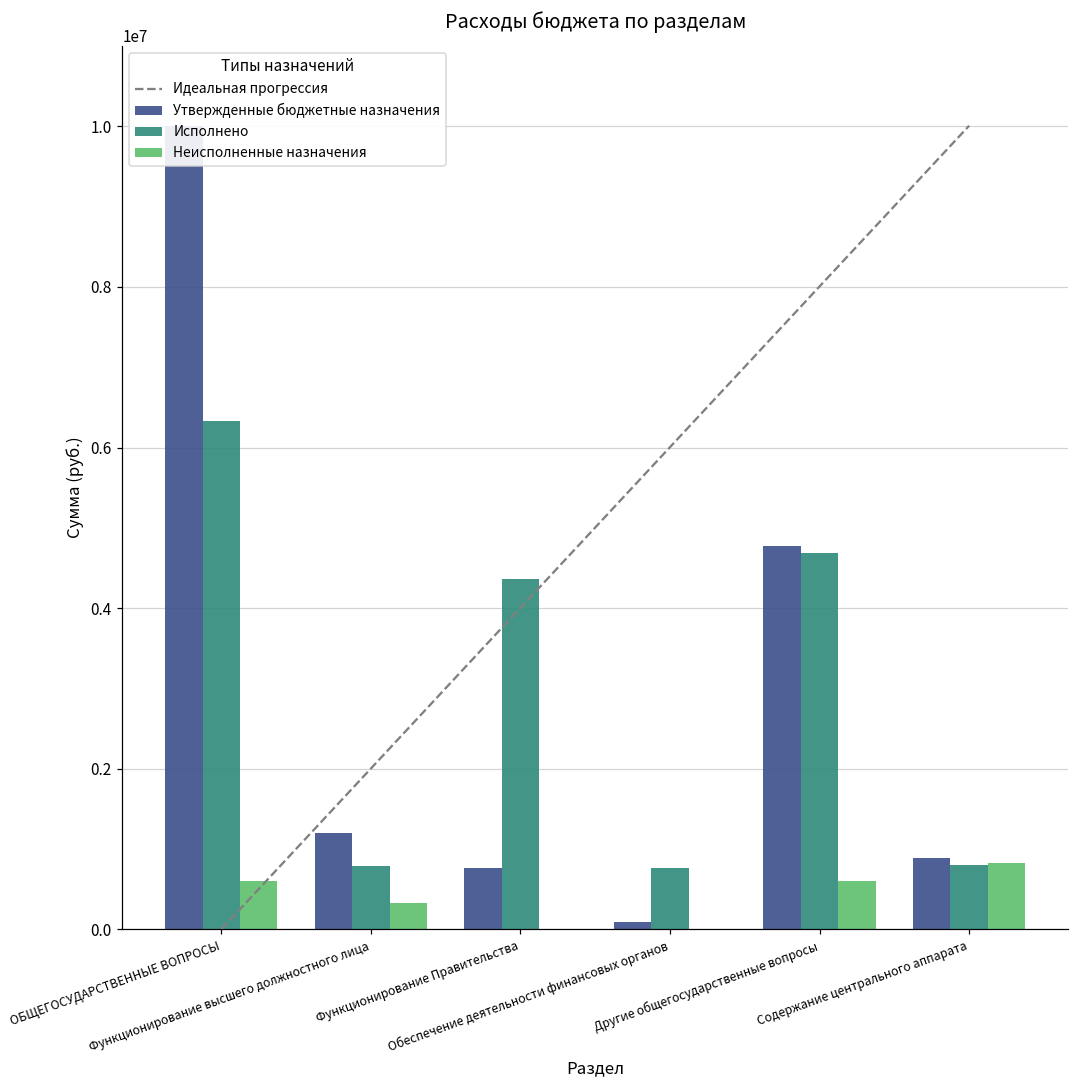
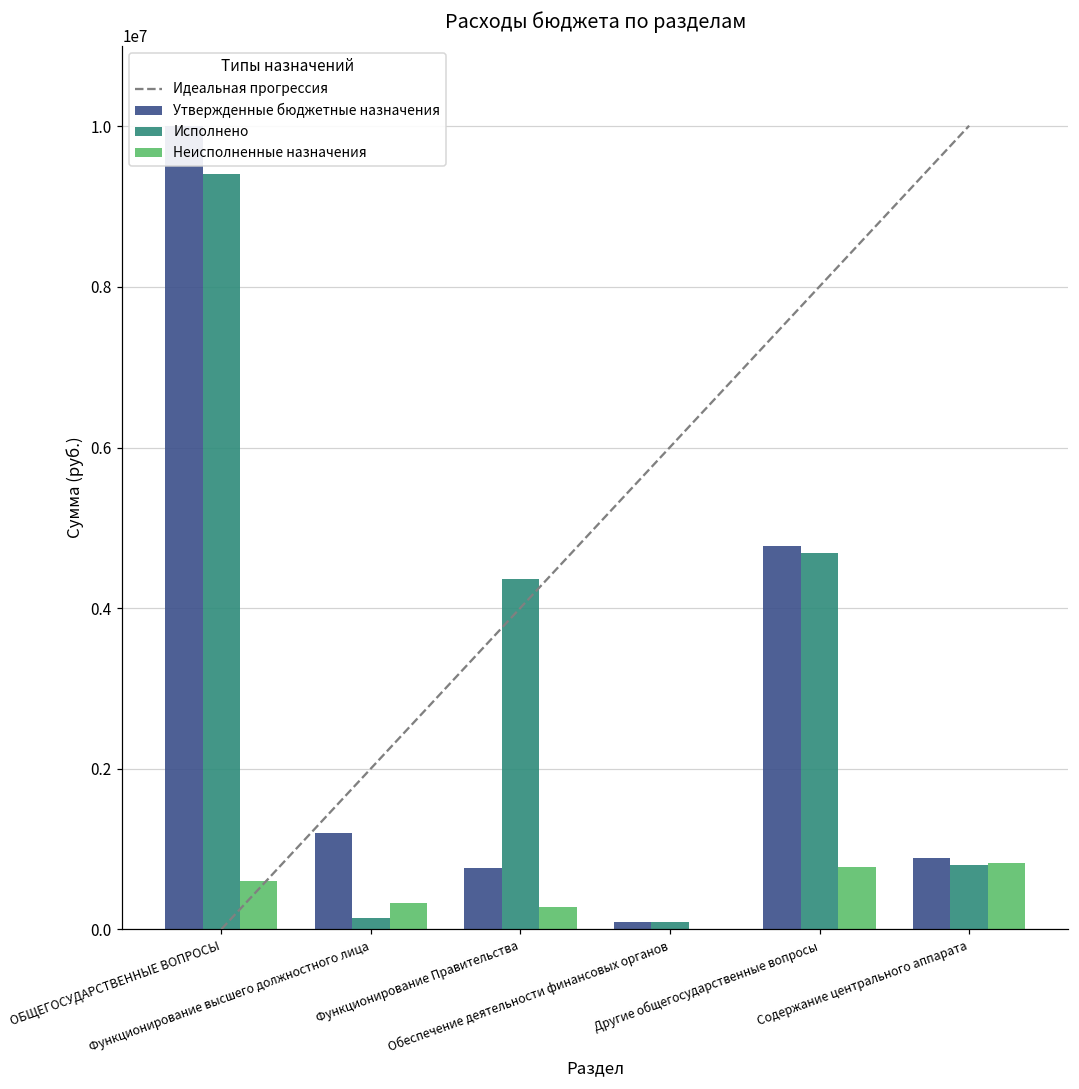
Исполнено, ОБЩЕГОСУДАРСТВЕННЫЕ ВОПРОСЫ: 6300000 -> 9400000
Исполнено, Функционирование высшего должностного лица: 800000 -> 100000
Неисполненные назначения, Функционирование Правительства: 0 -> 300000
Исполнено, Обеспечение деятельности финансовых органов: 800000 -> 100000
Неисполненные назначения, Другие общегосударственные вопросы: 600000 -> 800000
